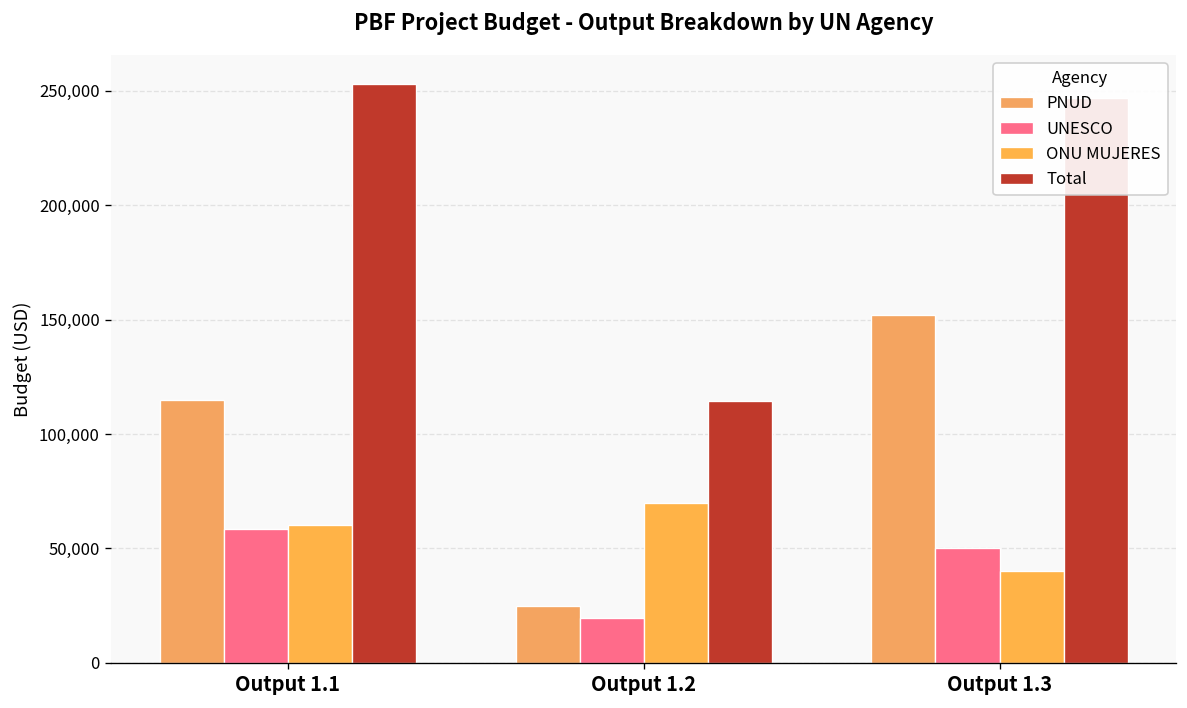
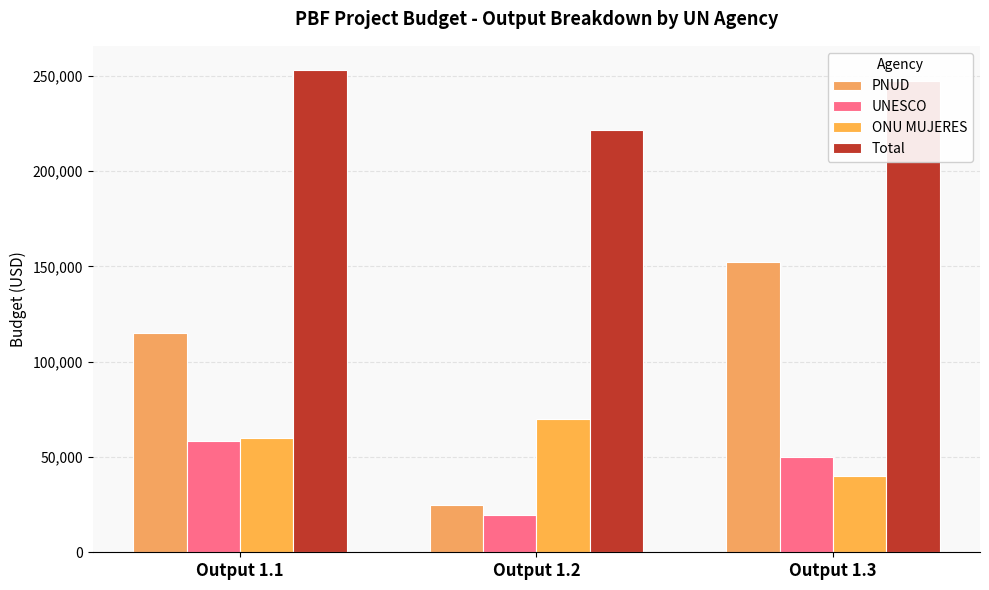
Total, Output 1.2: 114,000 -> 221,000
